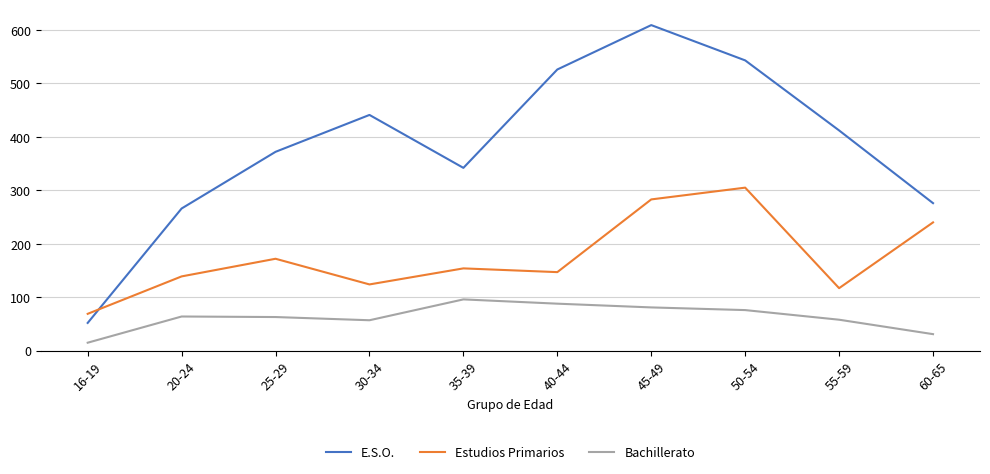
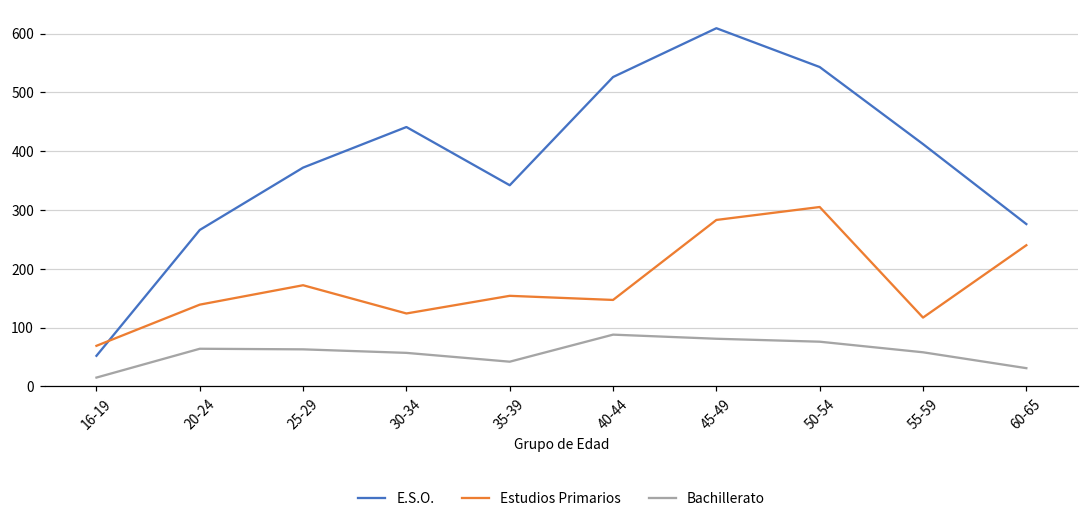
Bachillerato, 35-39: 100 -> 40
